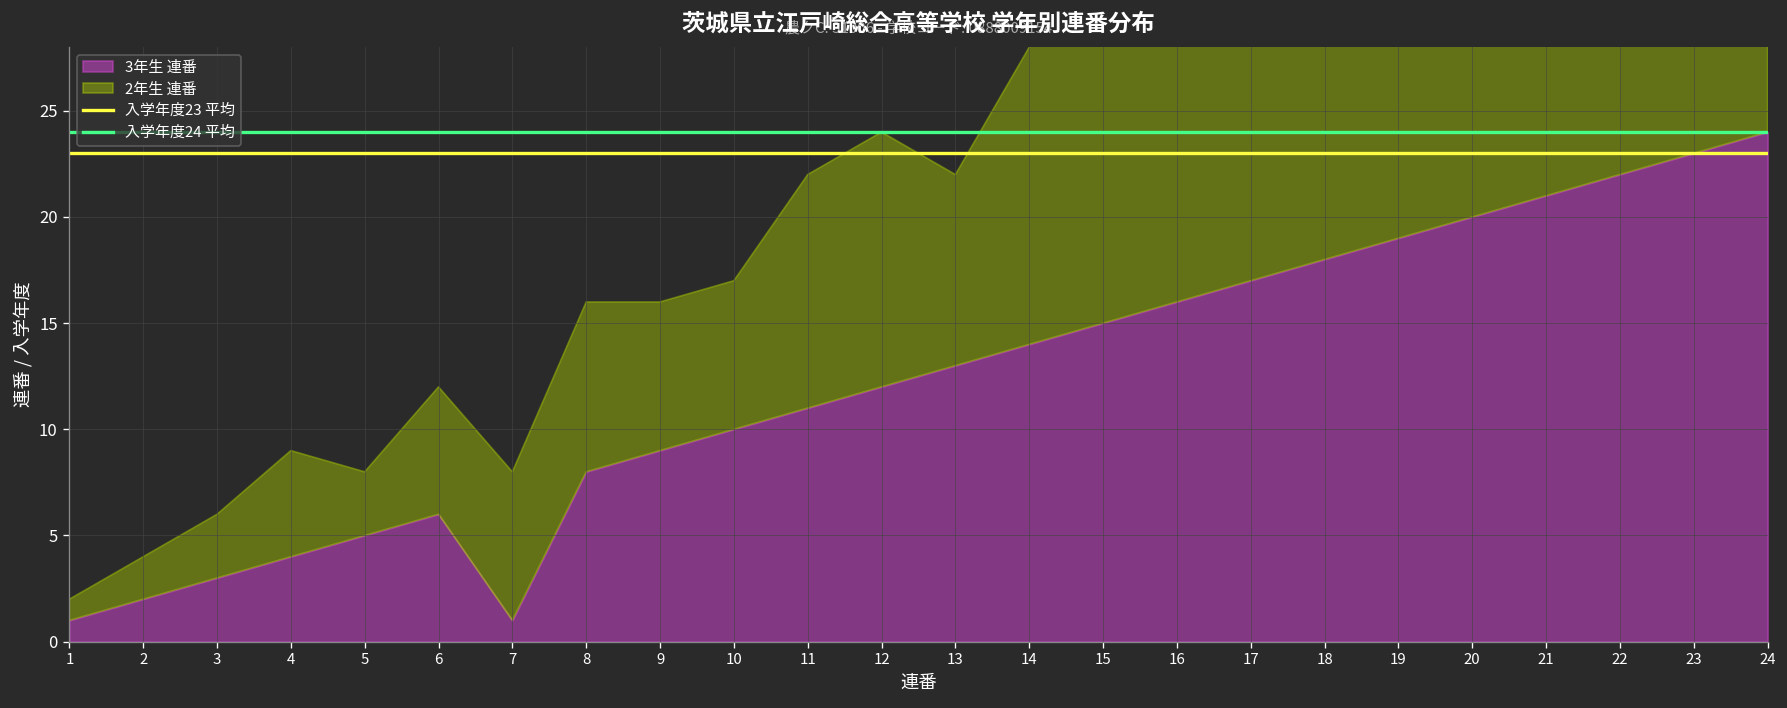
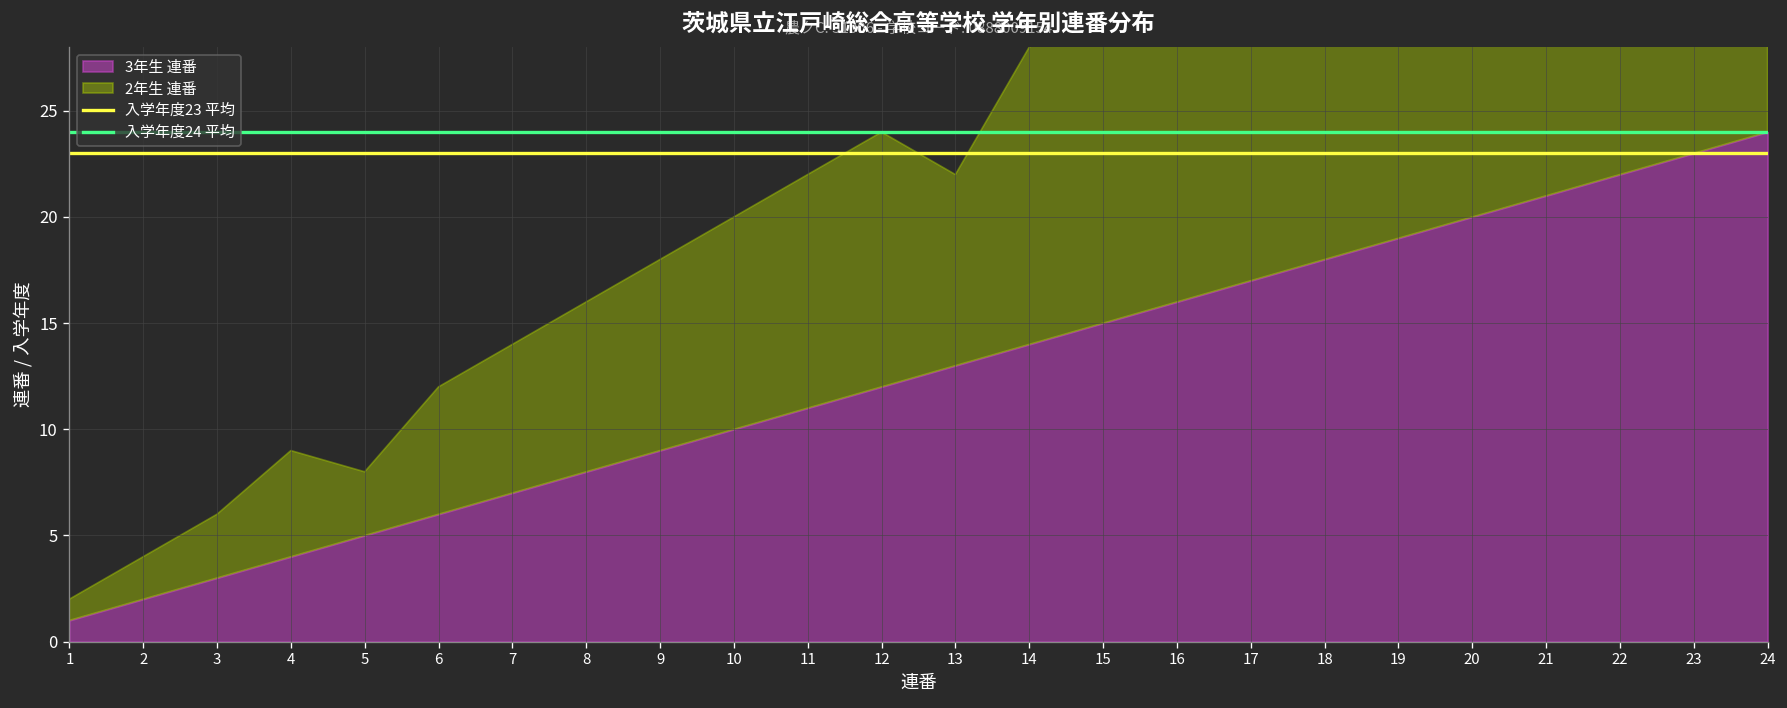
3年生 連番, 7: 1 -> 7
2年生 連番, 9: 7 -> 9
2年生 連番, 10: 7 -> 10
